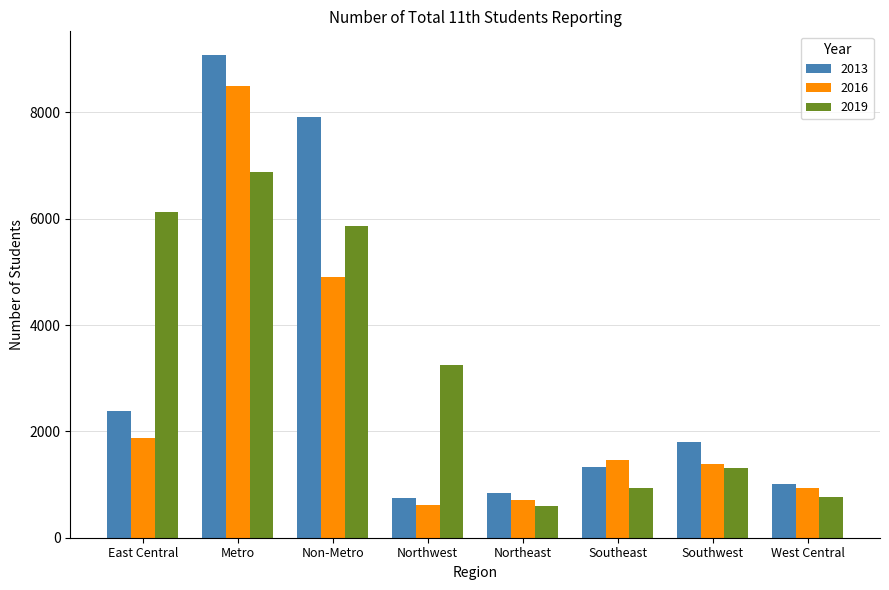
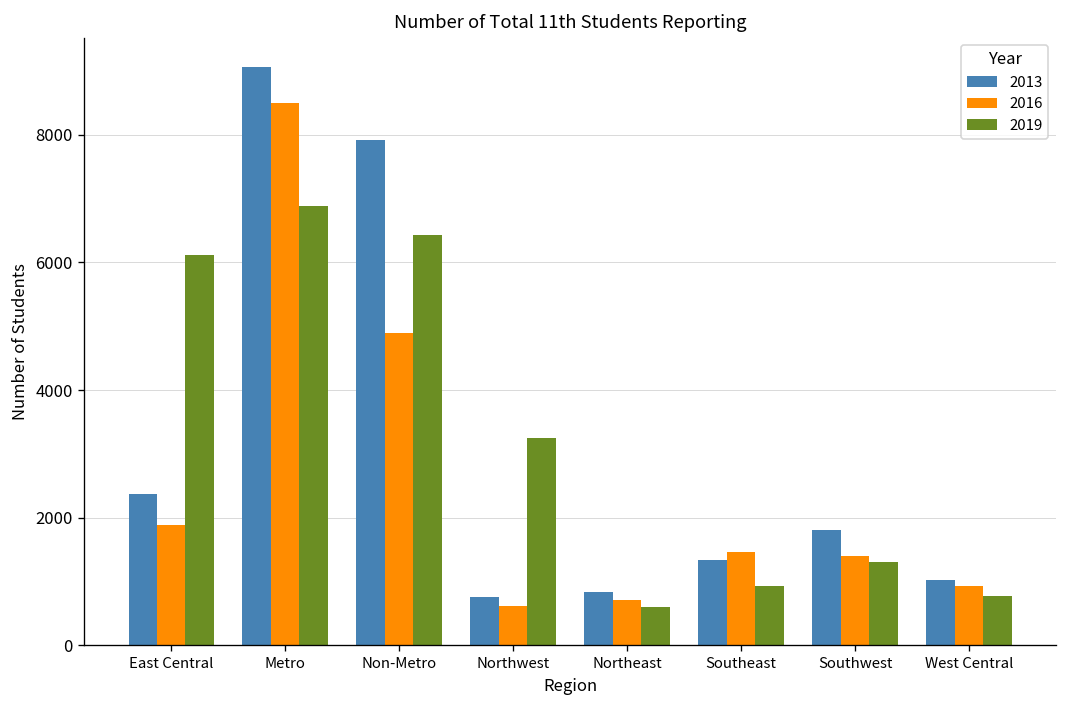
2019, Non-Metro: 5900 -> 6400
